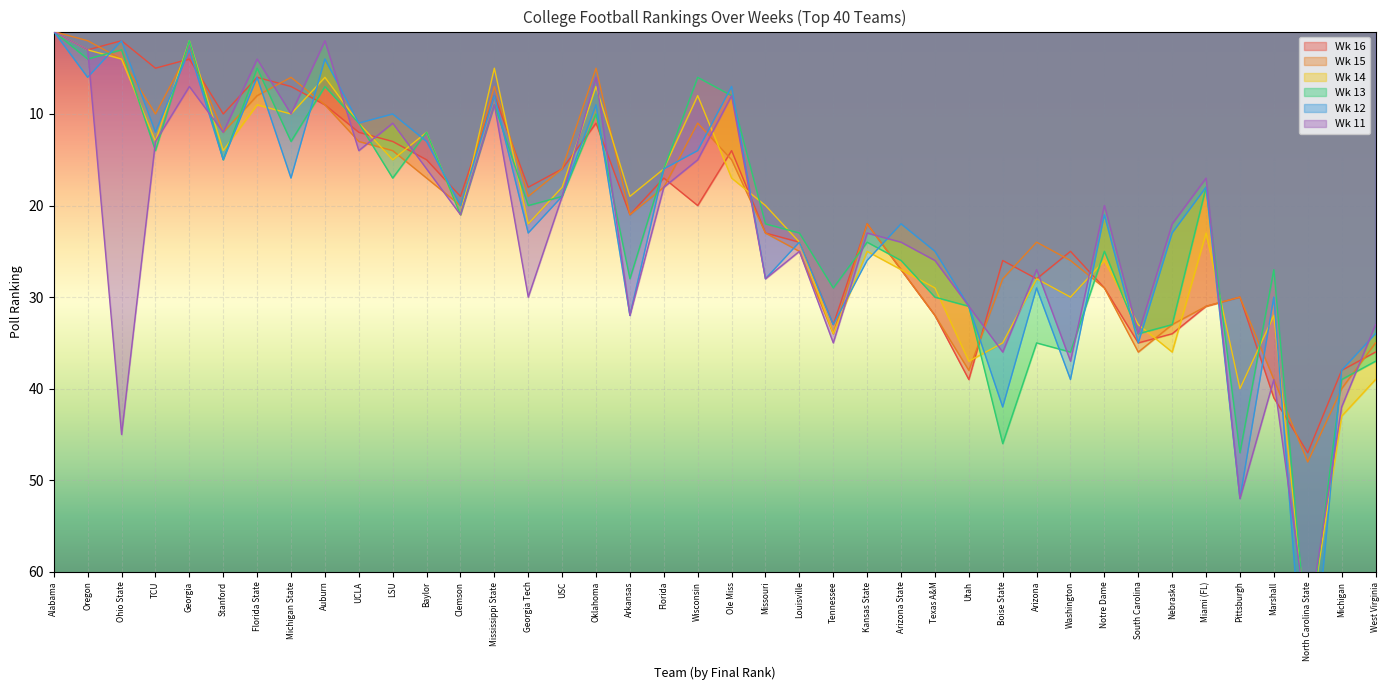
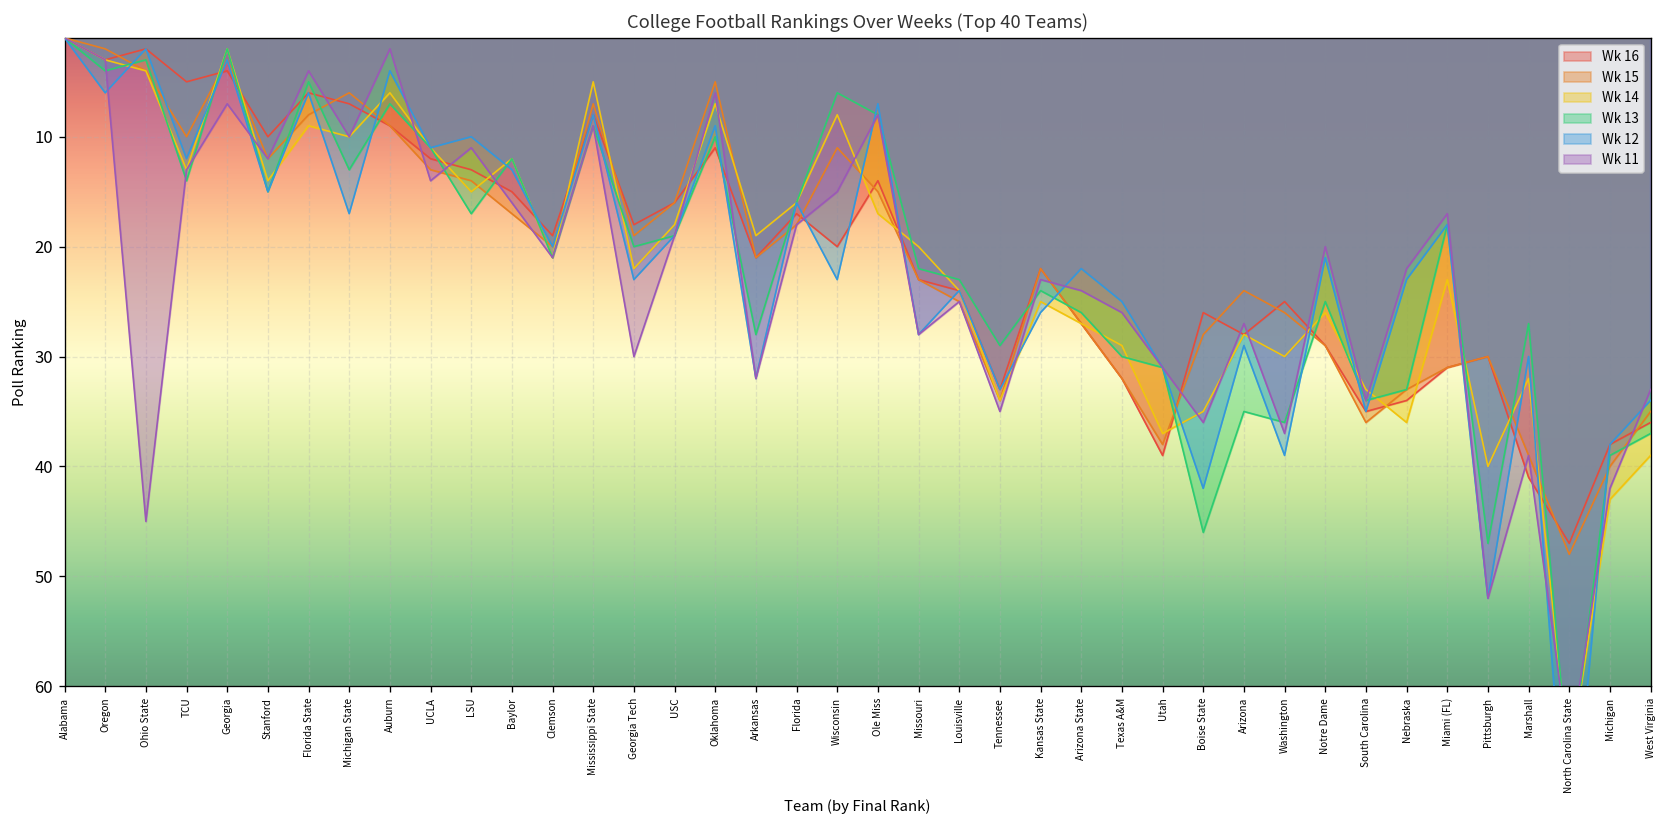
Wk 12, Wisconsin: 14 -> 23
